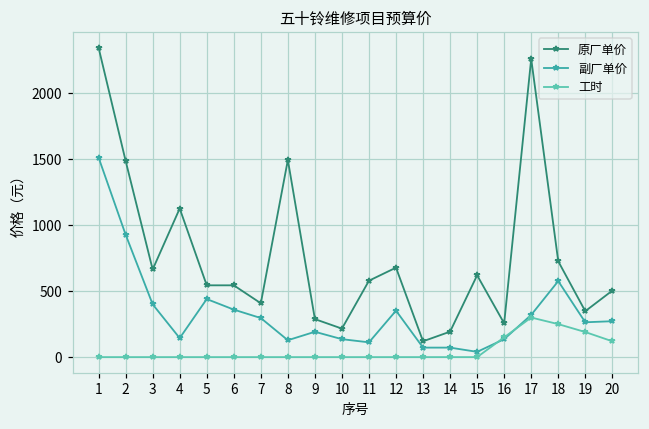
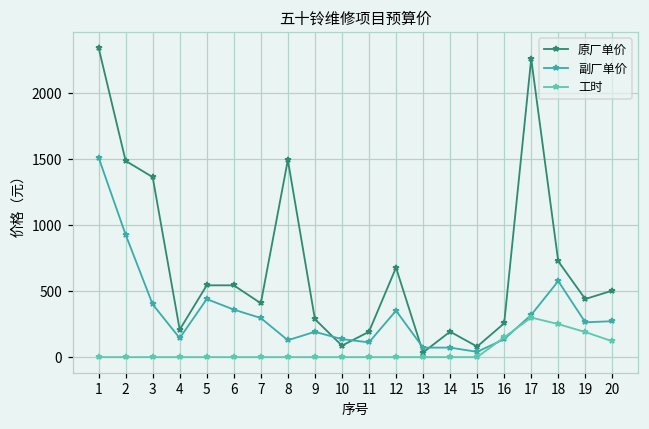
原厂单价, 3: 660 -> 1360
原厂单价, 4: 1130 -> 210
原厂单价, 10: 220 -> 90
原厂单价, 11: 580 -> 190
原厂单价, 13: 120 -> 40
原厂单价, 15: 620 -> 80
原厂单价, 19: 350 -> 440
